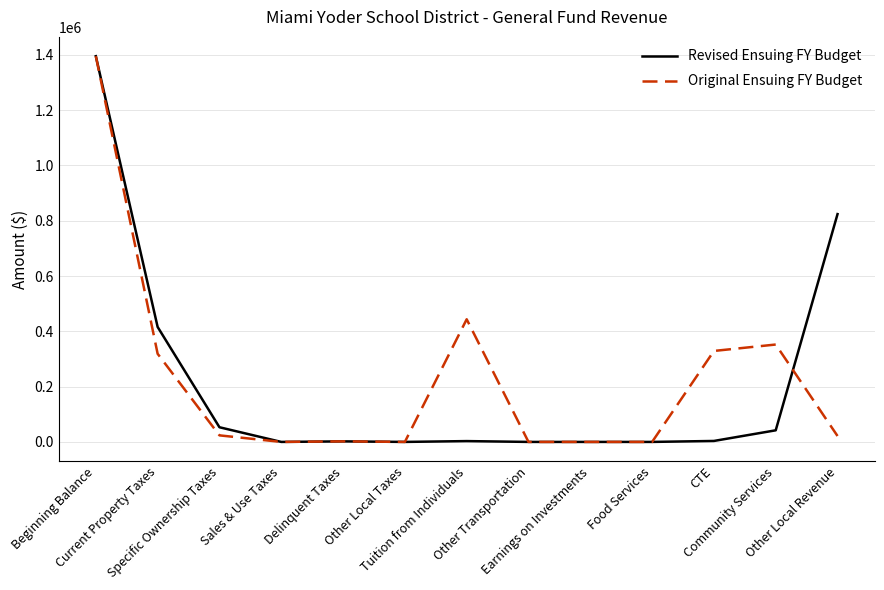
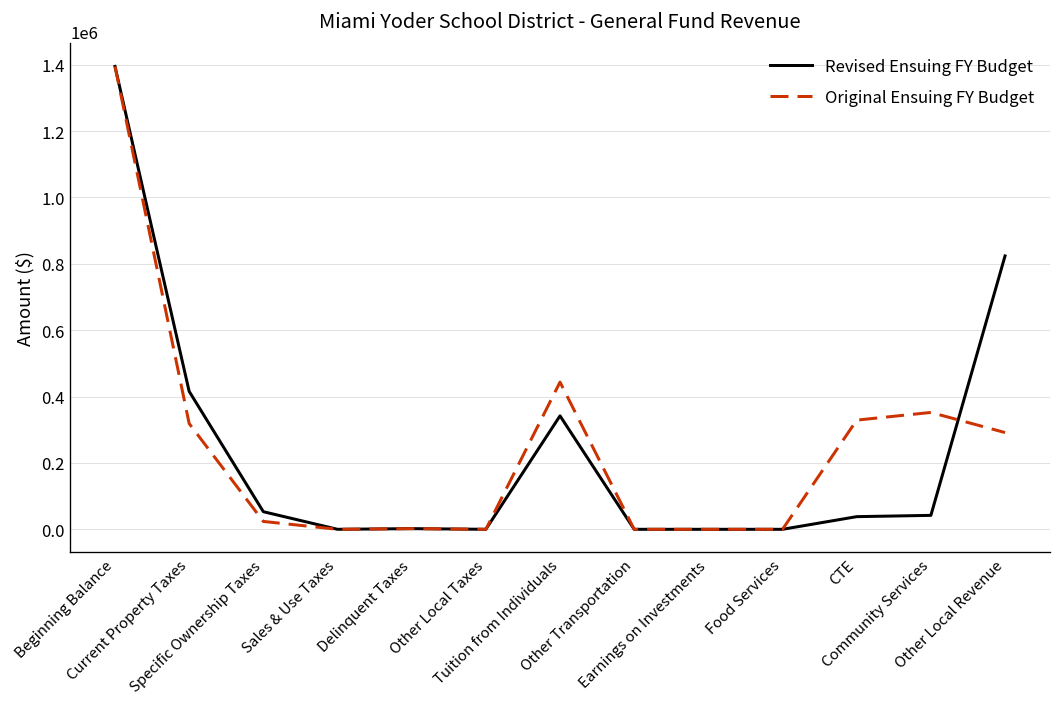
Revised Ensuing FY Budget, Tuition from Individuals: 0 -> 340000
Revised Ensuing FY Budget, CTE: 0 -> 40000
Original Ensuing FY Budget, Other Local Revenue: 20000 -> 290000
